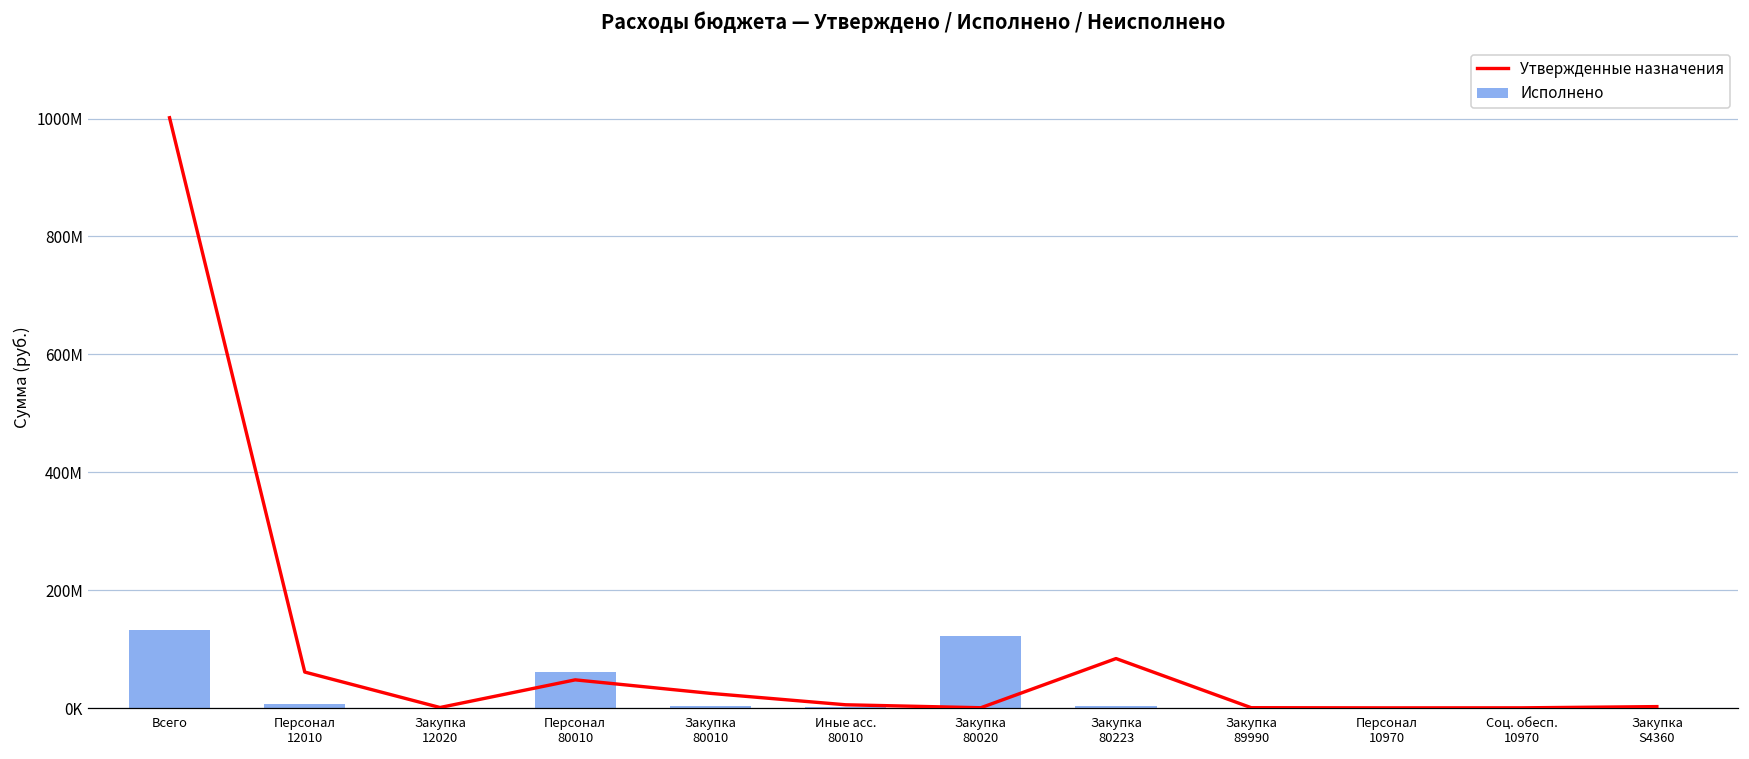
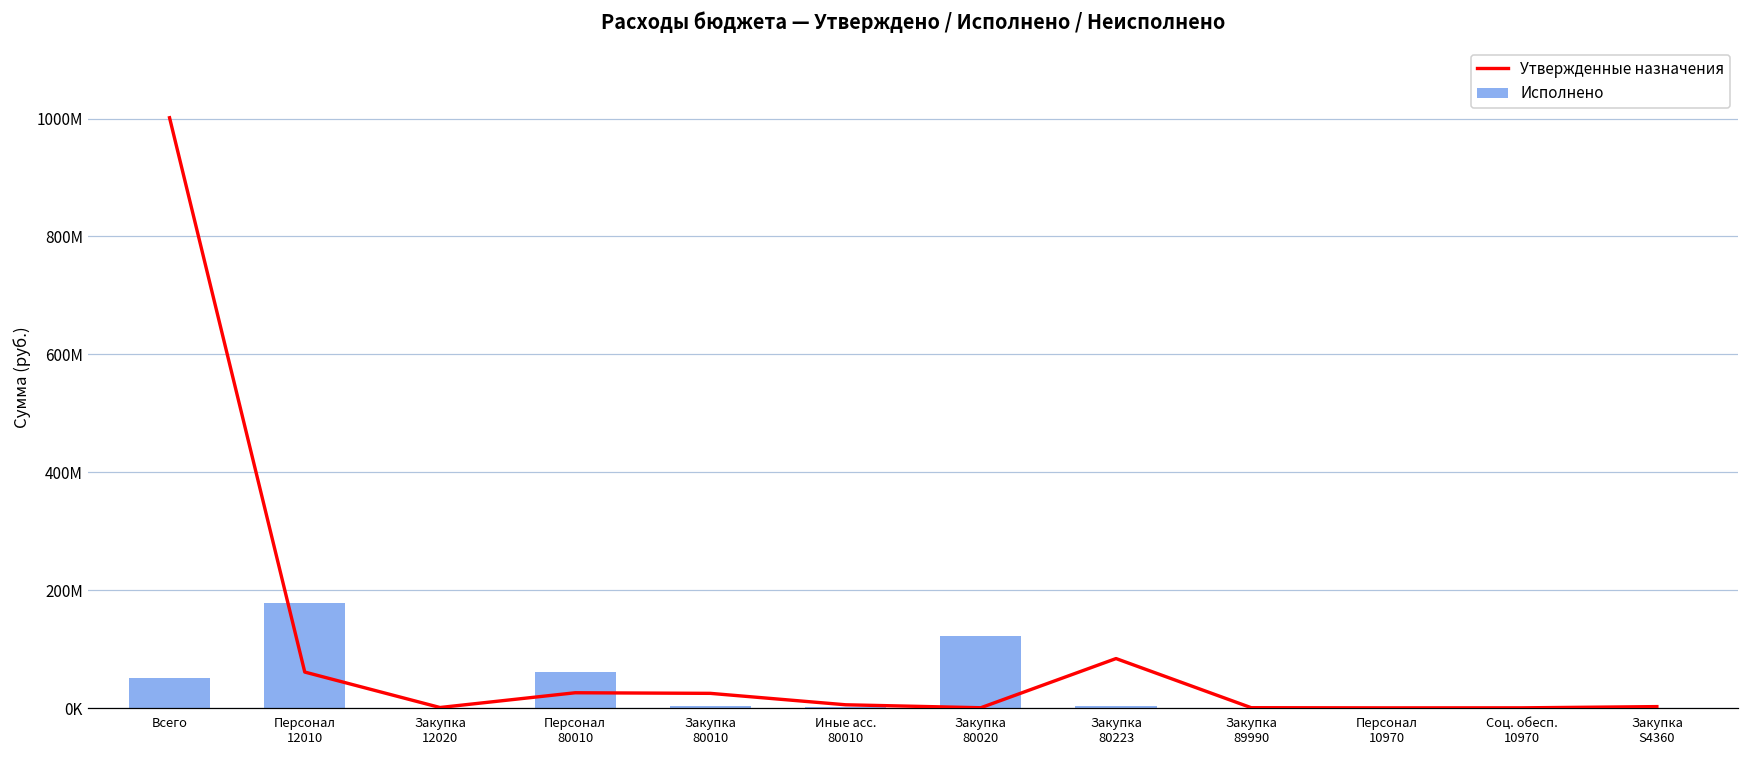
Исполнено, Всего: 130000000 -> 50000000
Исполнено, Персонал 12010: 10000000 -> 180000000
Утвержденные назначения, Персонал 80010: 50000000 -> 30000000
